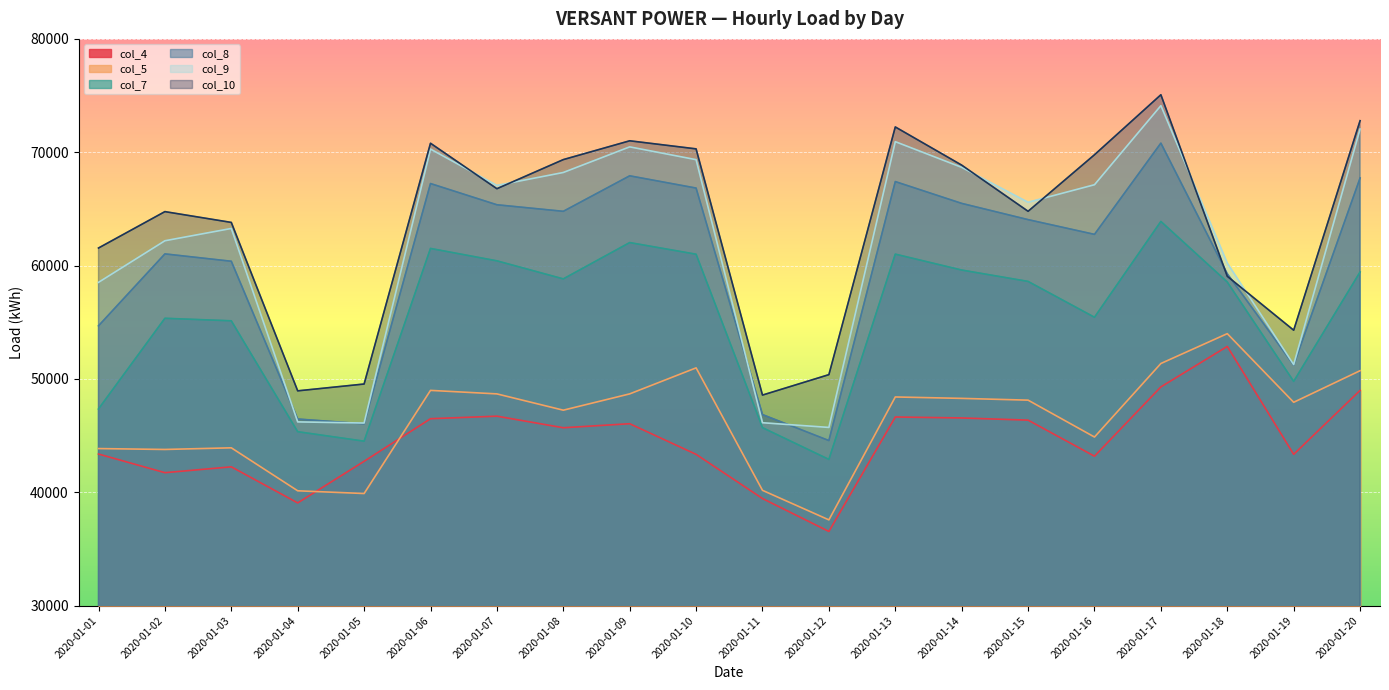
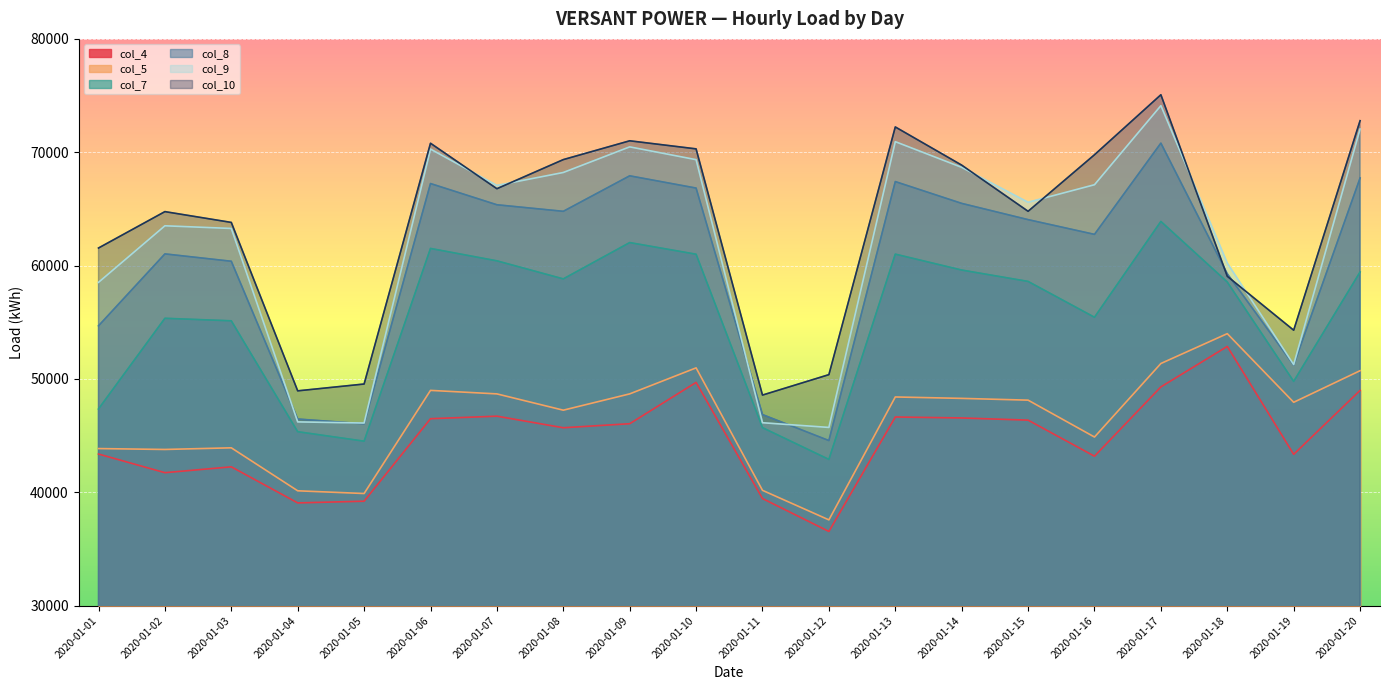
col_9, 2020-01-02: 62200 -> 63500
col_4, 2020-01-05: 42700 -> 39200
col_4, 2020-01-10: 43400 -> 49700
